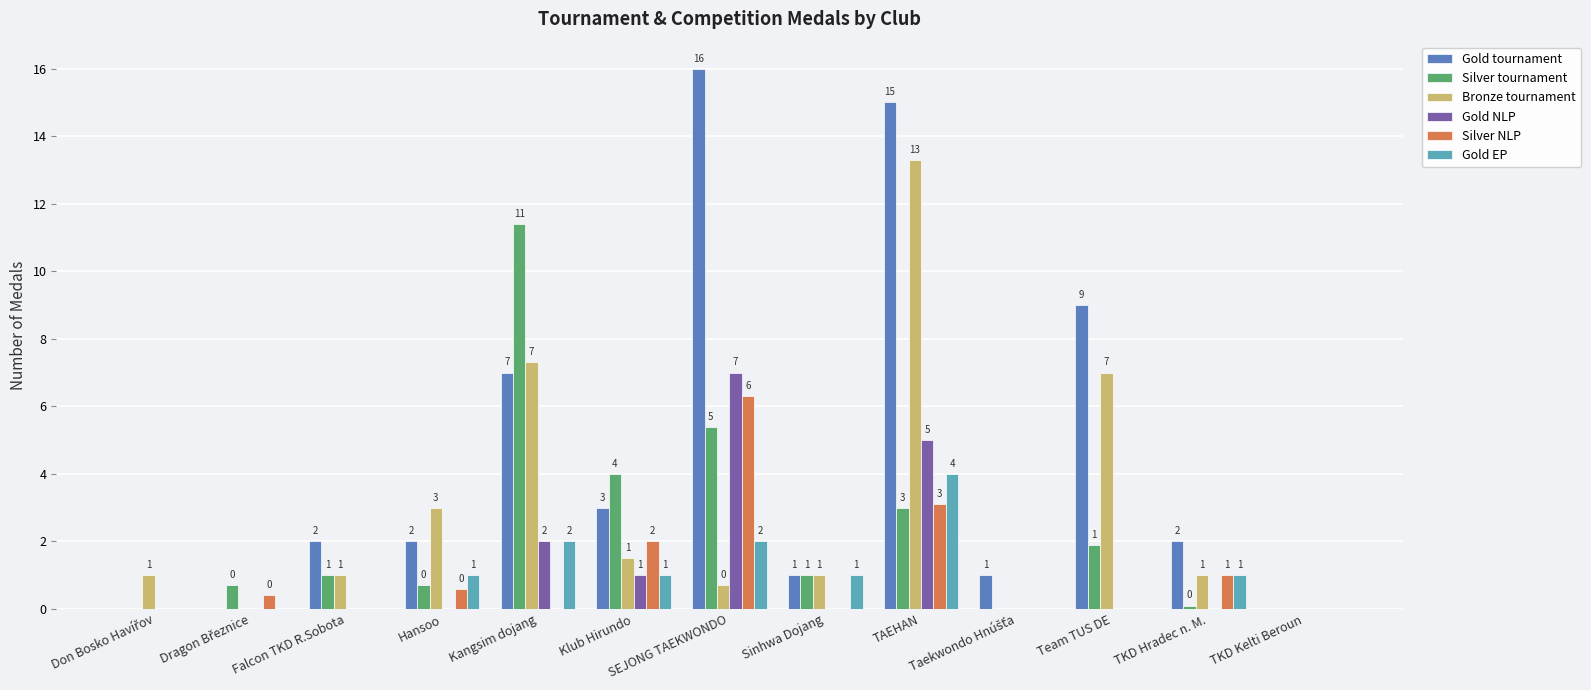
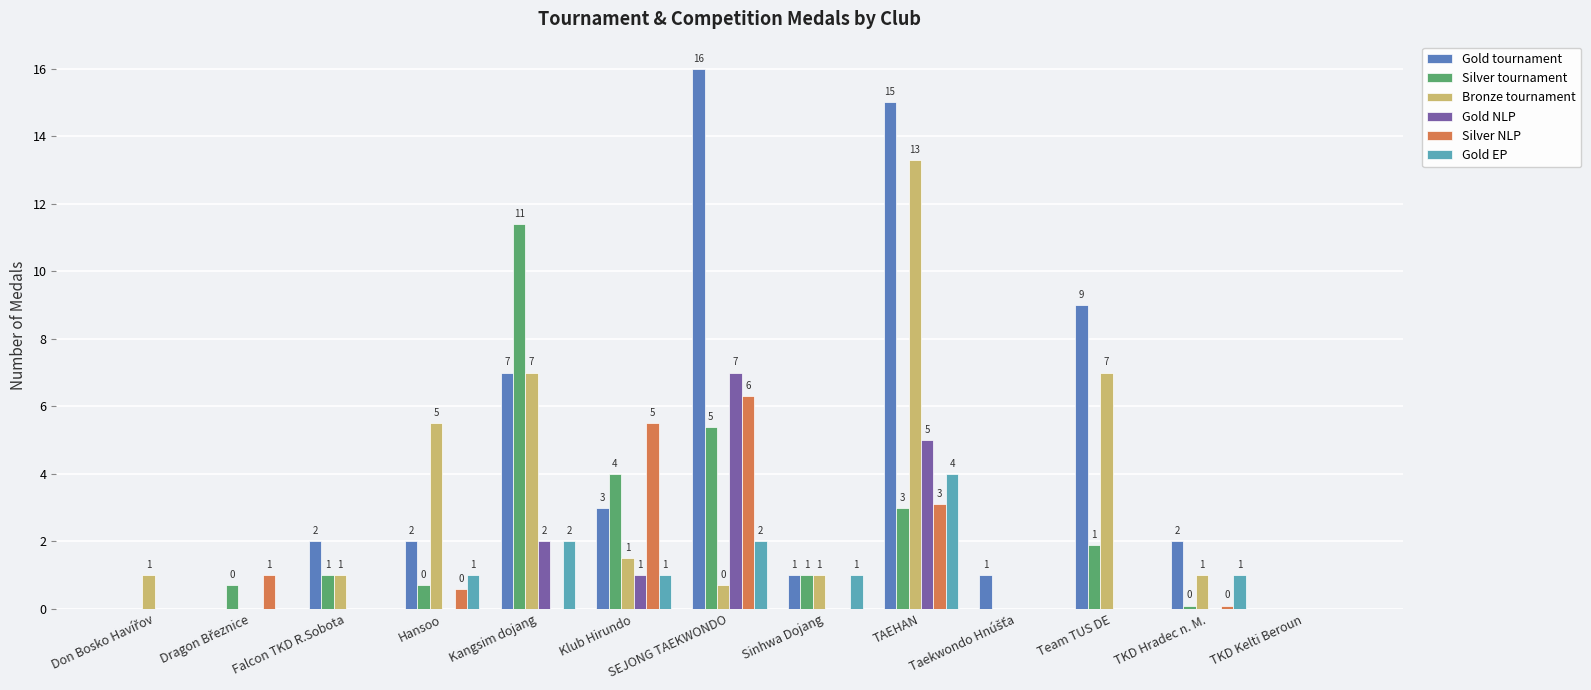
Silver NLP, Dragon Březnice: 0 -> 1
Bronze tournament, Hansoo: 3 -> 5
Bronze tournament, Kangsim dojang: 7.3 -> 7.0
Silver NLP, Klub Hirundo: 2 -> 5
Silver NLP, TKD Hradec n. M.: 1 -> 0
